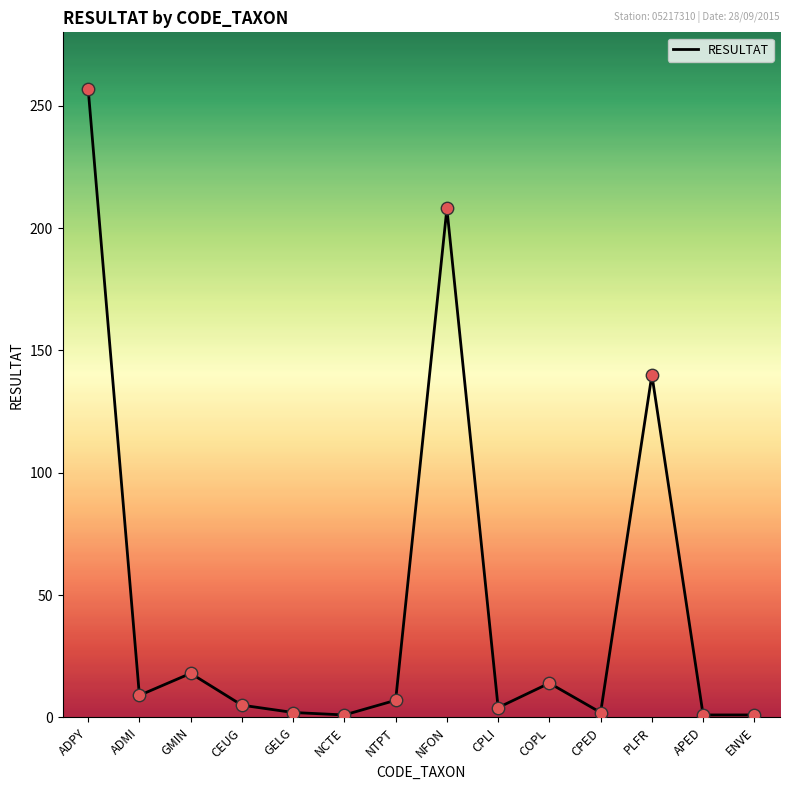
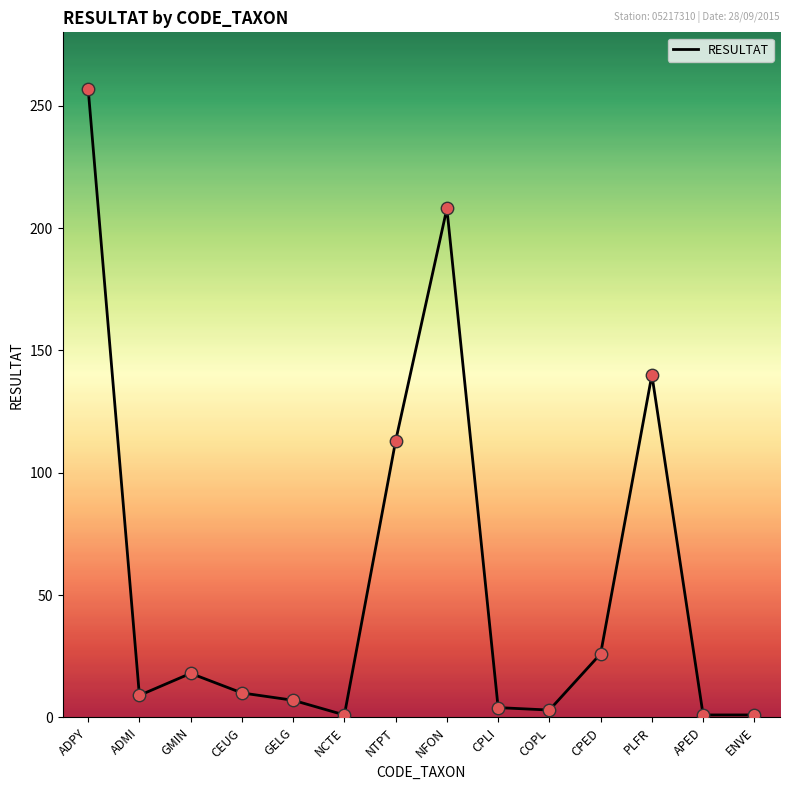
CEUG: 5 -> 10
GELG: 2 -> 7
NTPT: 7 -> 113
COPL: 14 -> 3
CPED: 2 -> 26
